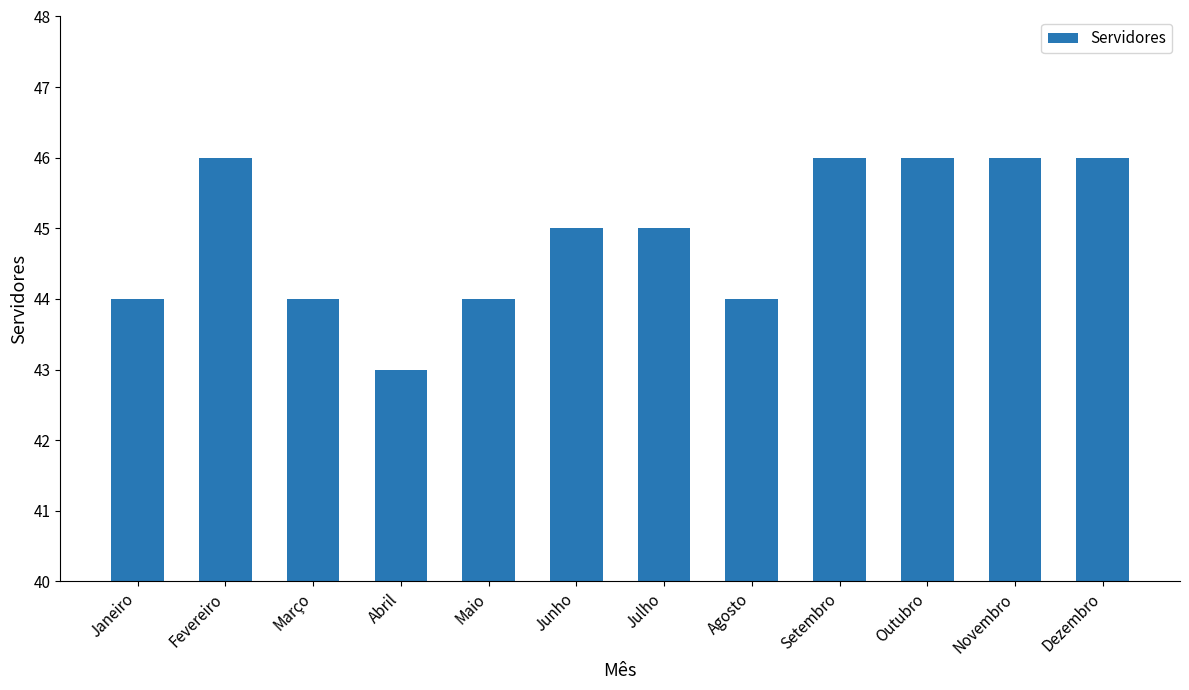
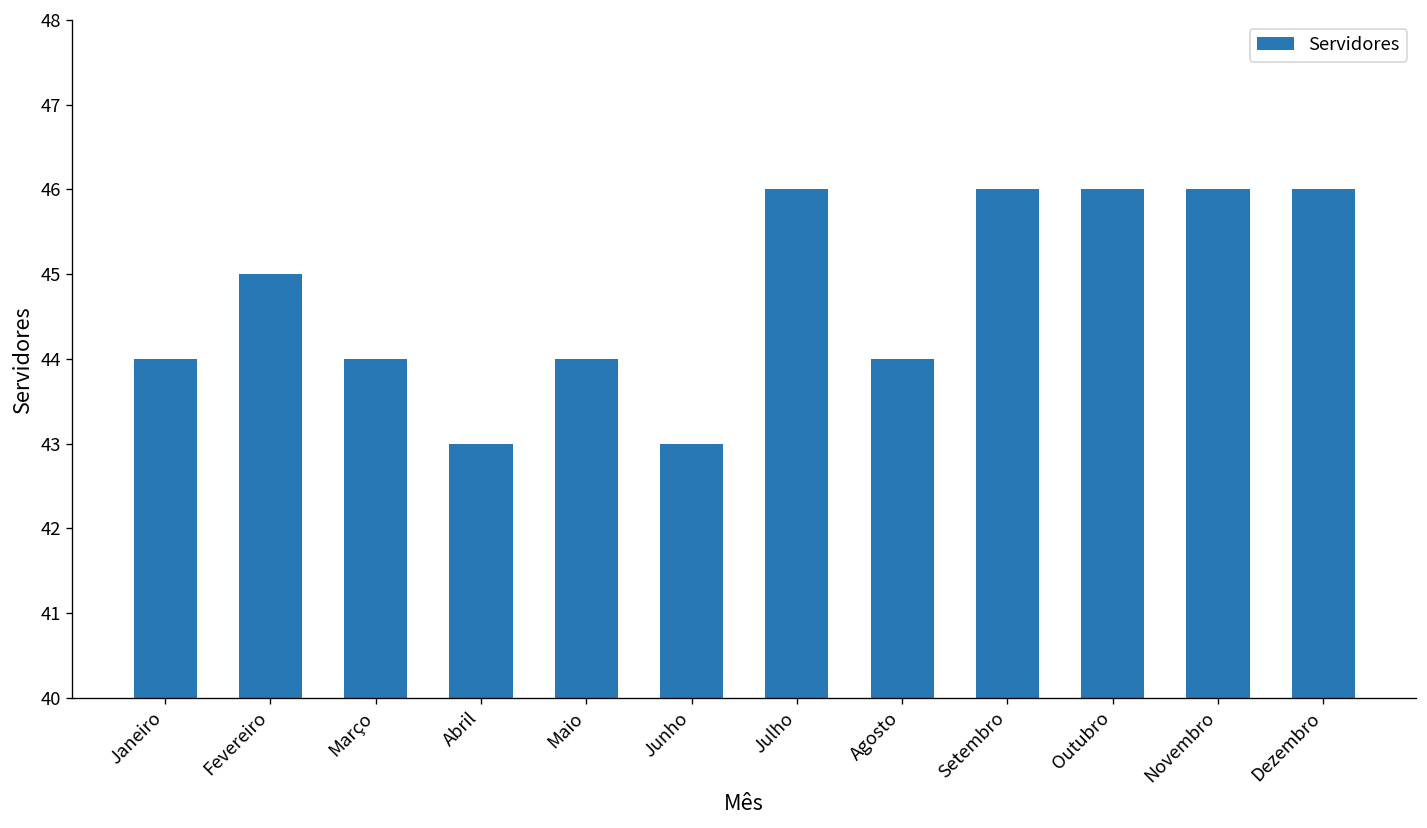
Fevereiro: 46 -> 45
Junho: 45 -> 43
Julho: 45 -> 46
